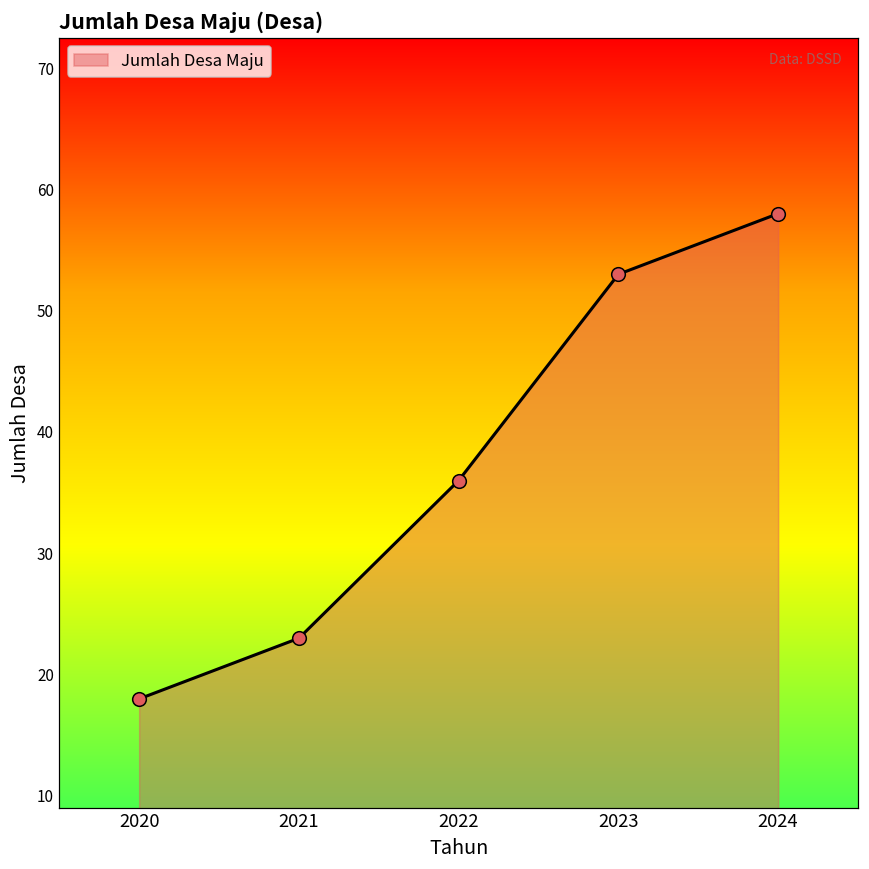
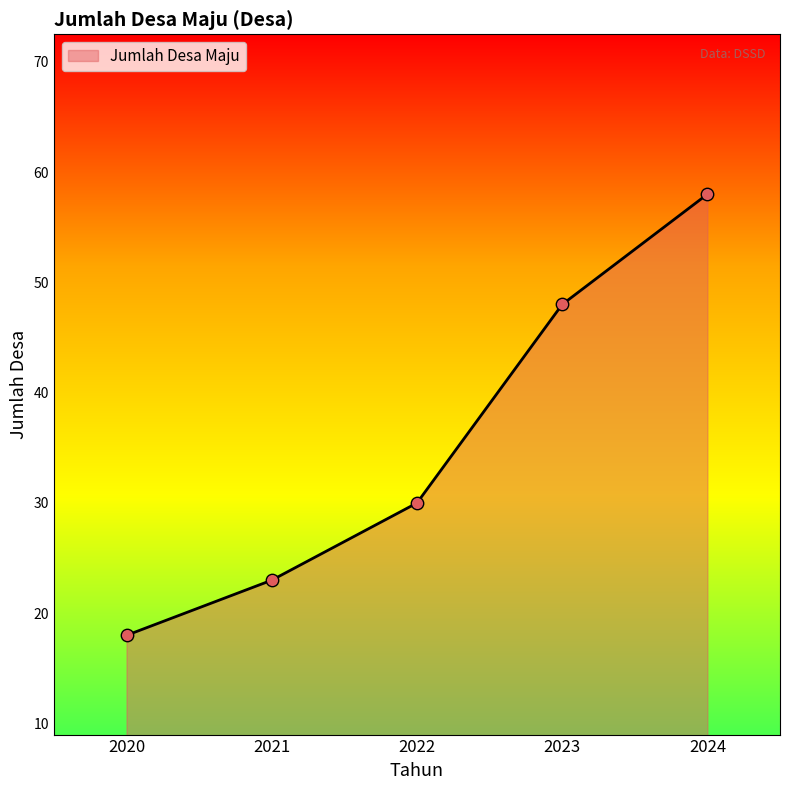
2022: 36 -> 30
2023: 53 -> 48
